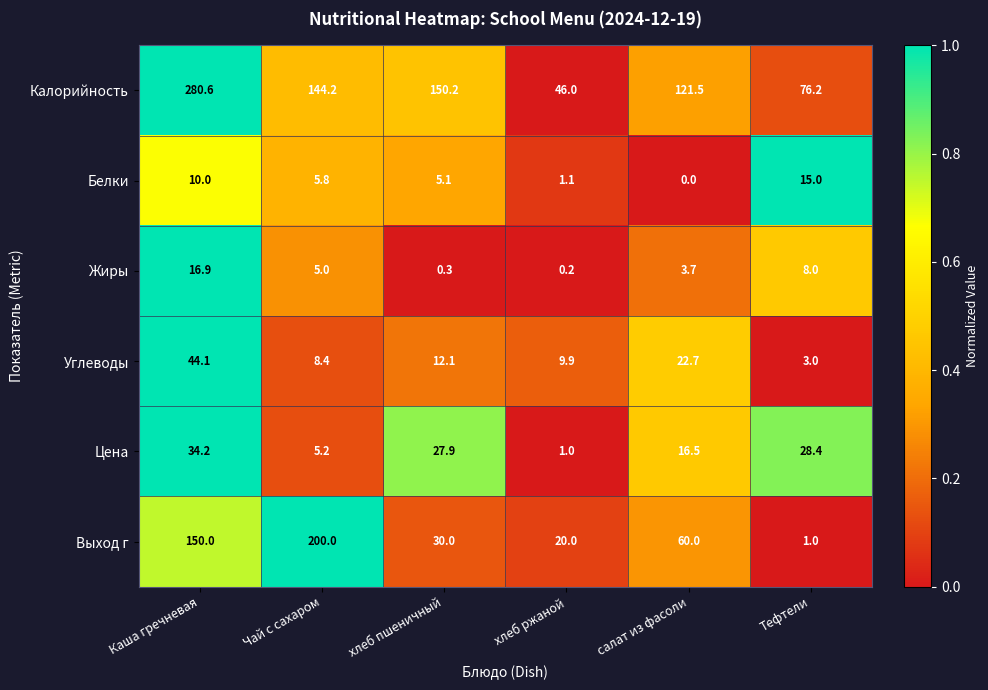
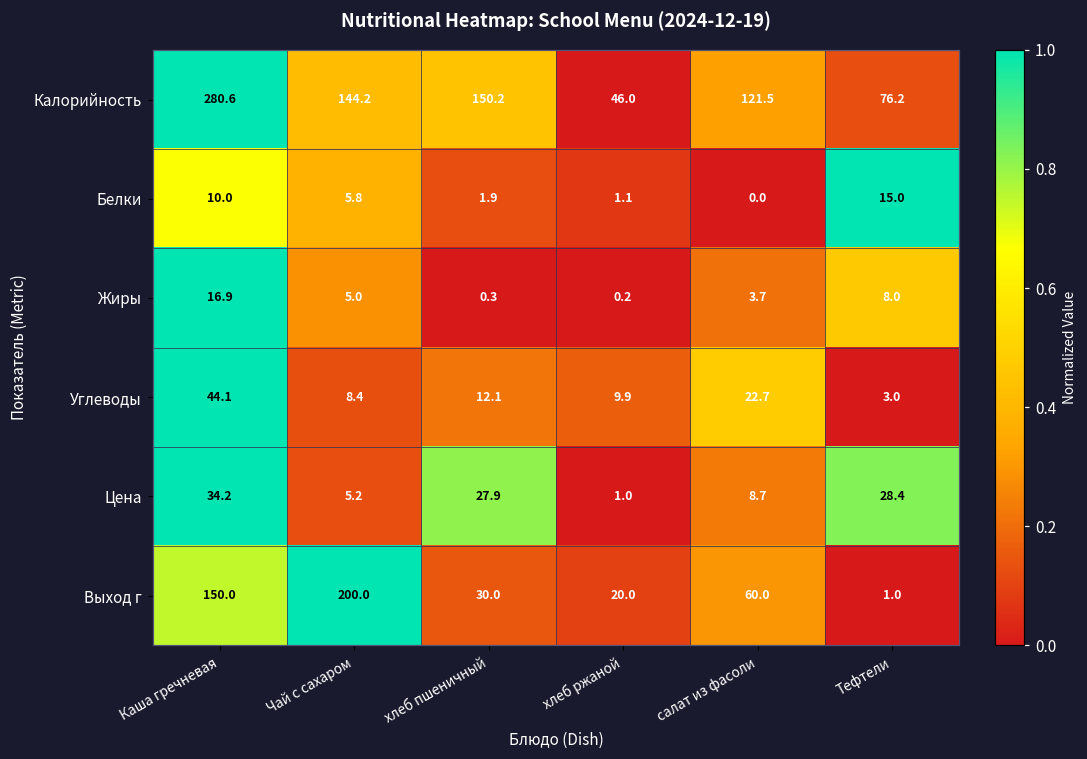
Белки, хлеб пшеничный: 5.1 -> 1.9
Цена, салат из фасоли: 16.5 -> 8.7
